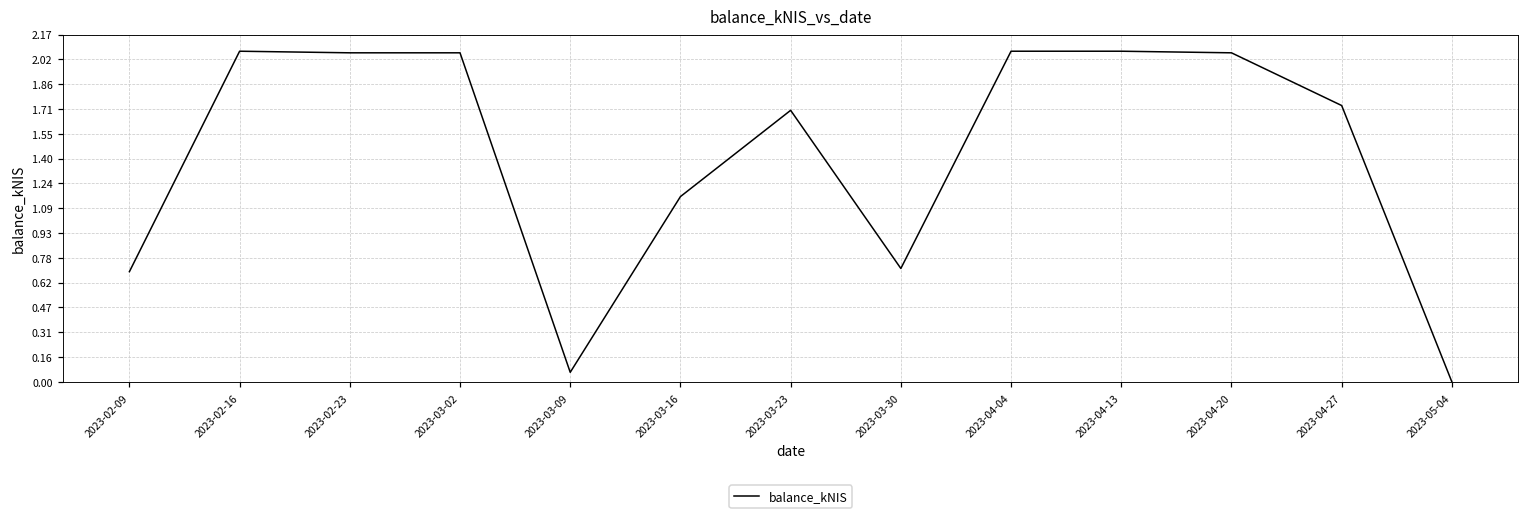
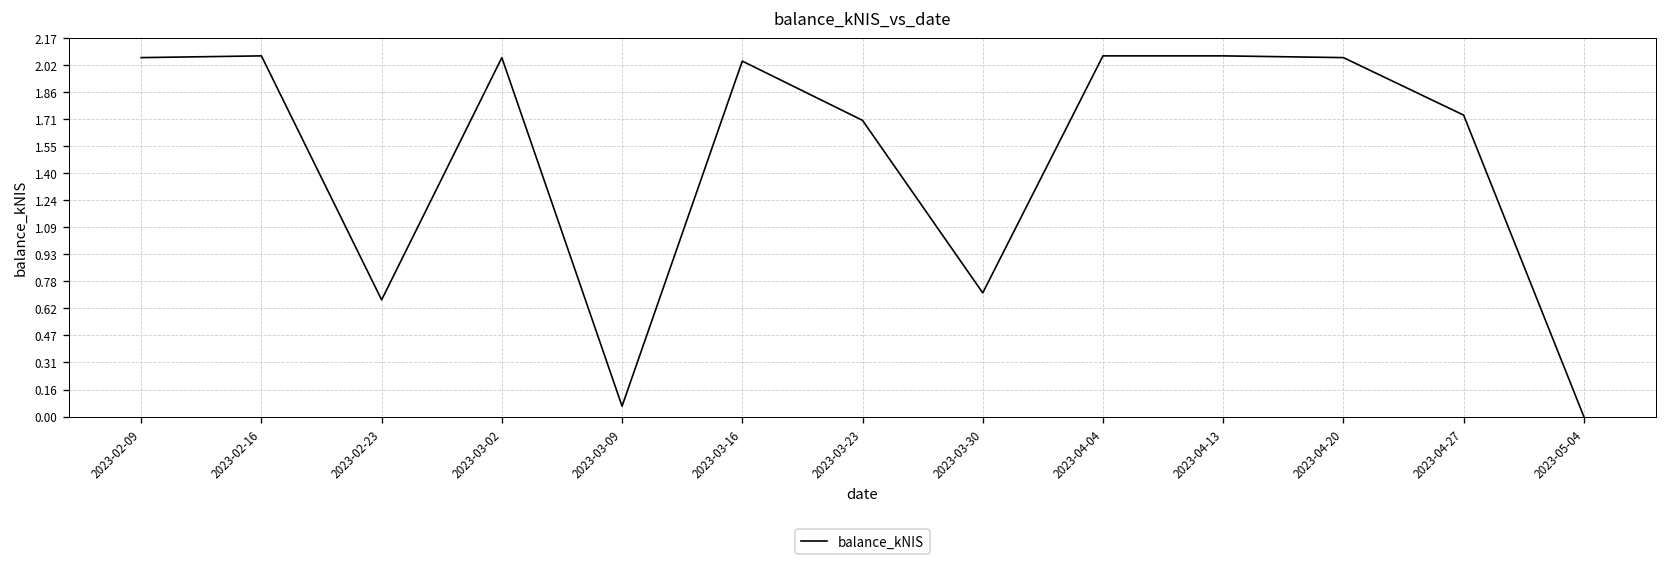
2023-02-09: 0.69 -> 2.06
2023-02-23: 2.06 -> 0.67
2023-03-16: 1.16 -> 2.04
